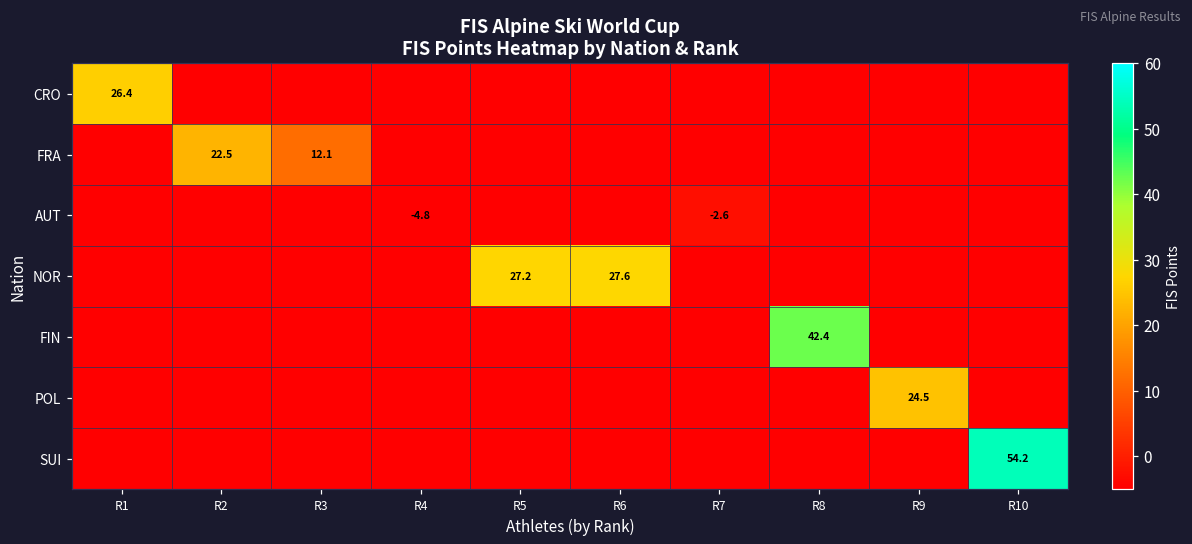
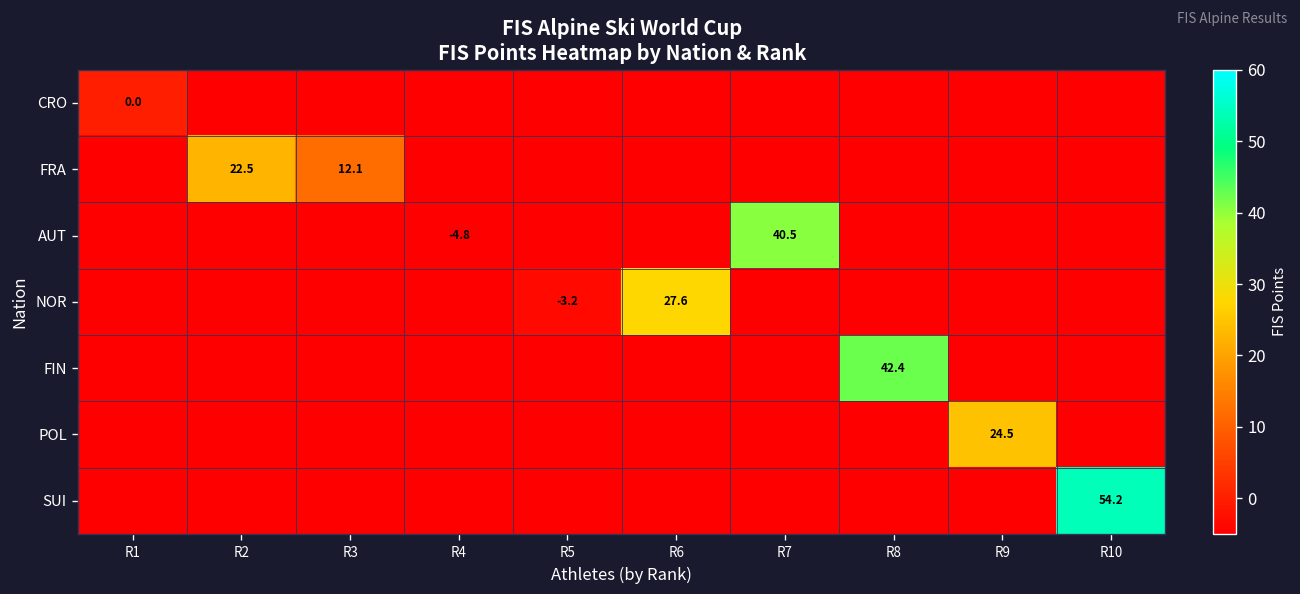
CRO, R1: 26.4 -> 0.0
AUT, R7: -2.6 -> 40.5
NOR, R5: 27.2 -> -3.2
